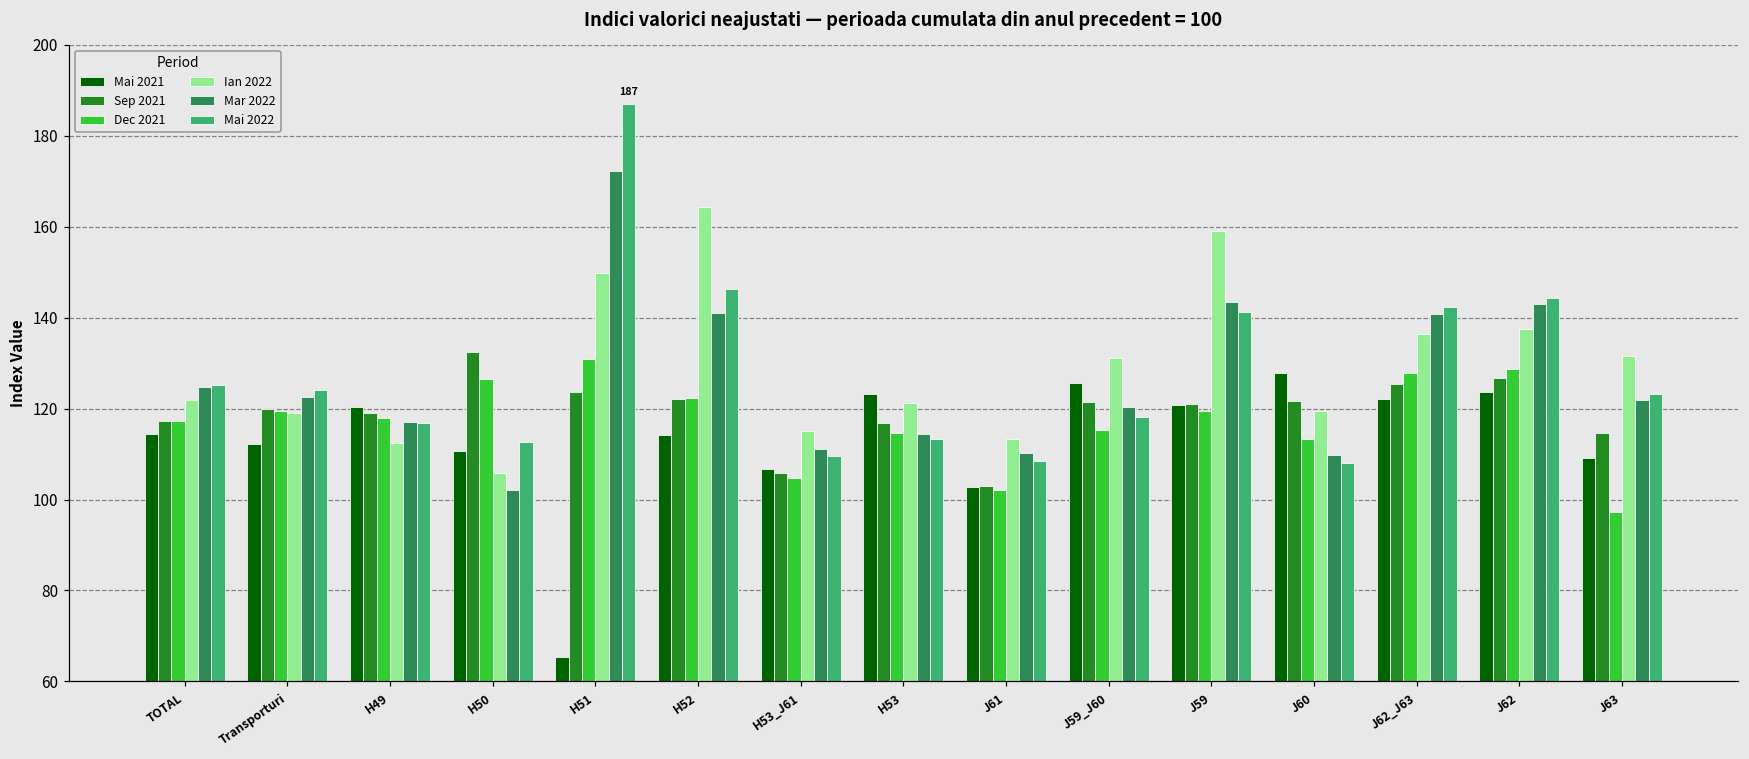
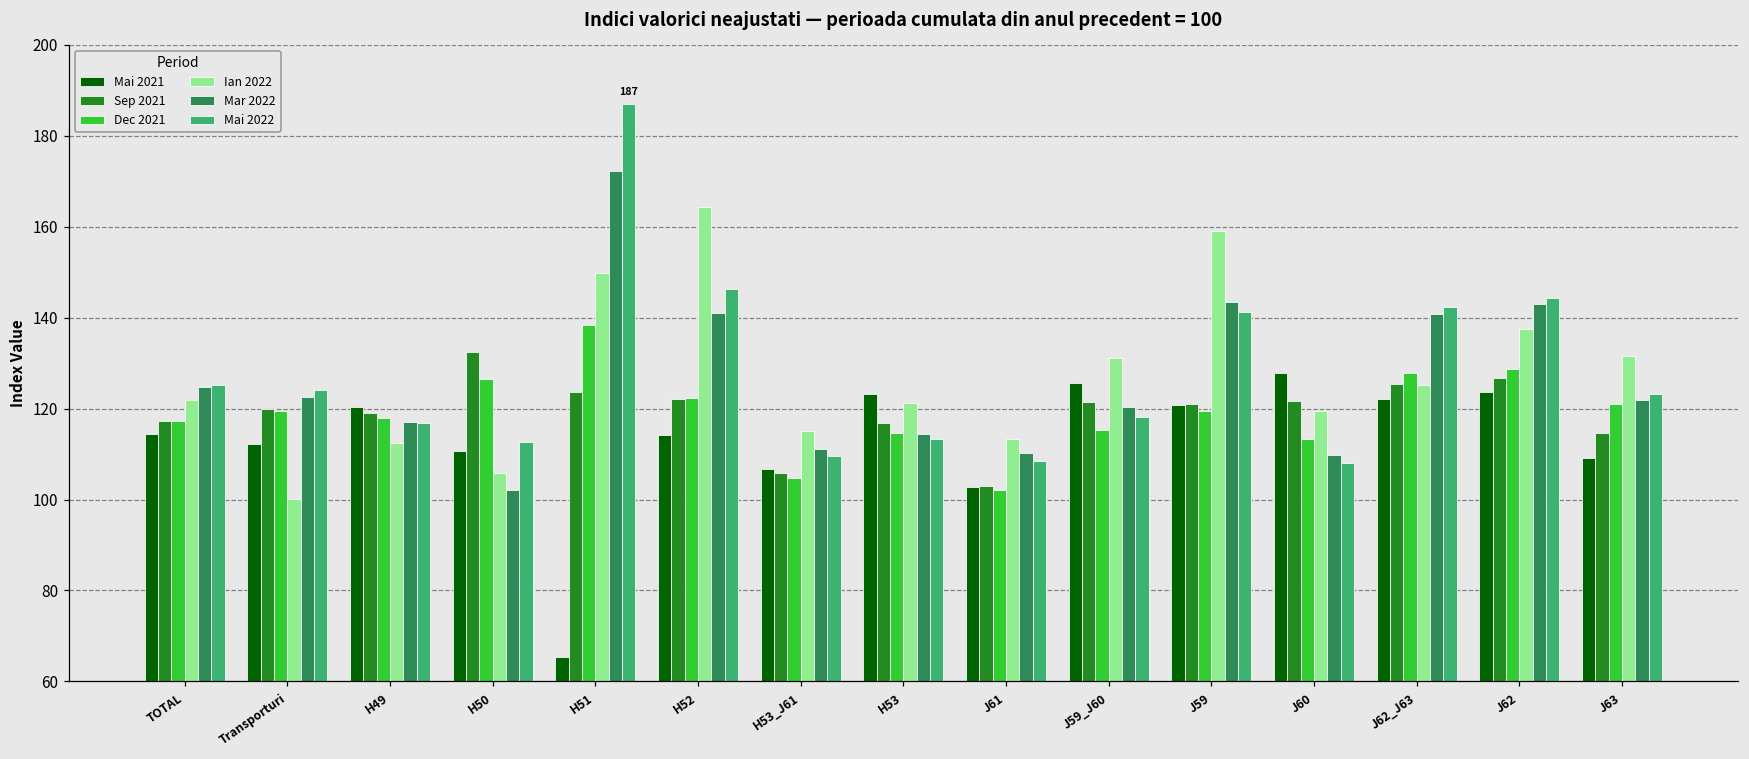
Ian 2022, Transporturi: 119 -> 100
Dec 2021, H51: 131 -> 138
Ian 2022, J62_J63: 136 -> 125
Dec 2021, J63: 97 -> 121
